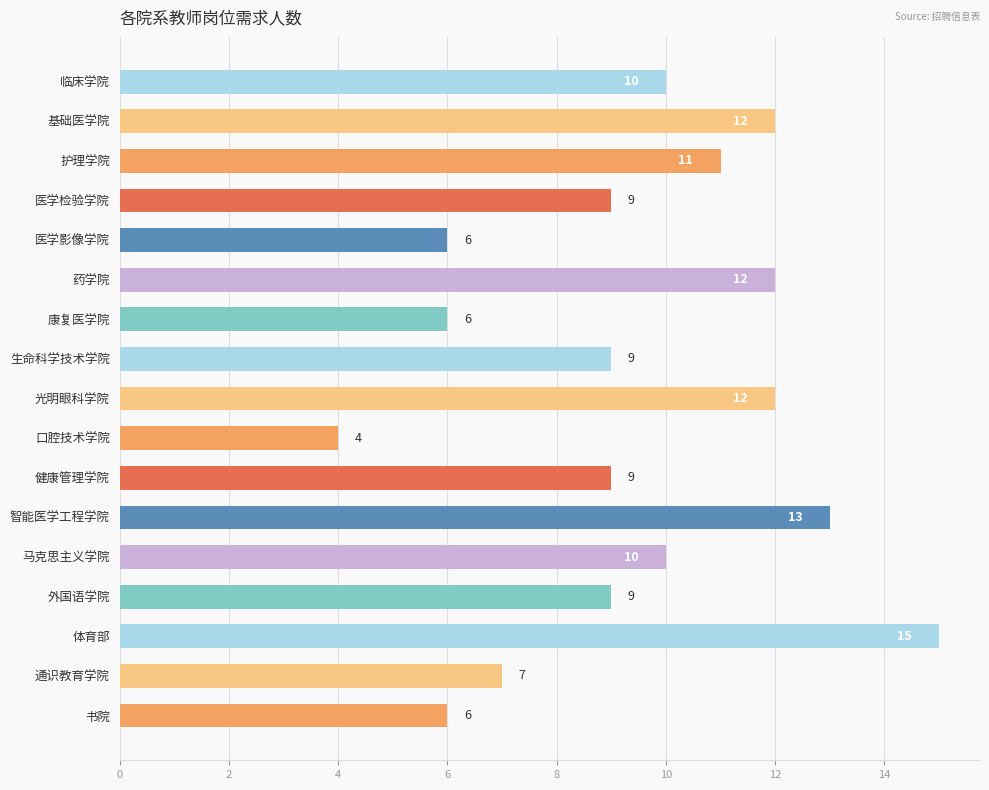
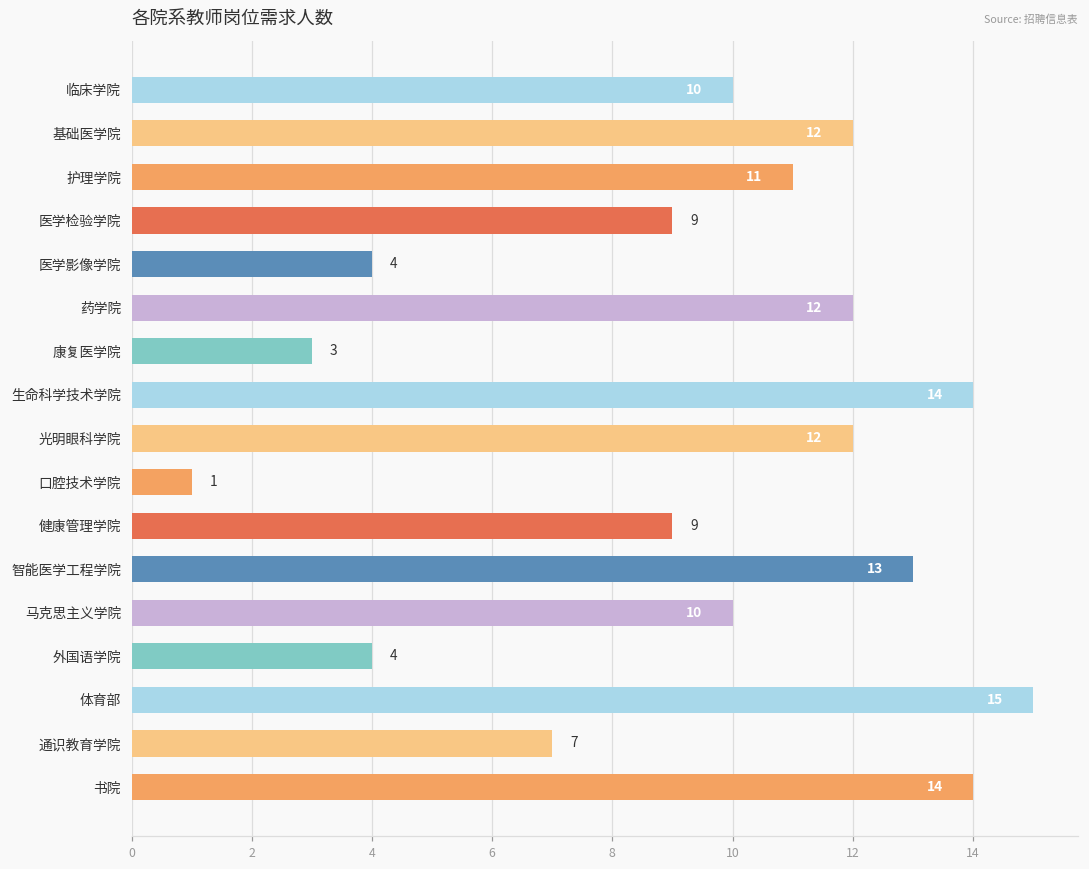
医学影像学院: 6 -> 4
康复医学院: 6 -> 3
生命科学技术学院: 9 -> 14
口腔技术学院: 4 -> 1
外国语学院: 9 -> 4
书院: 6 -> 14
